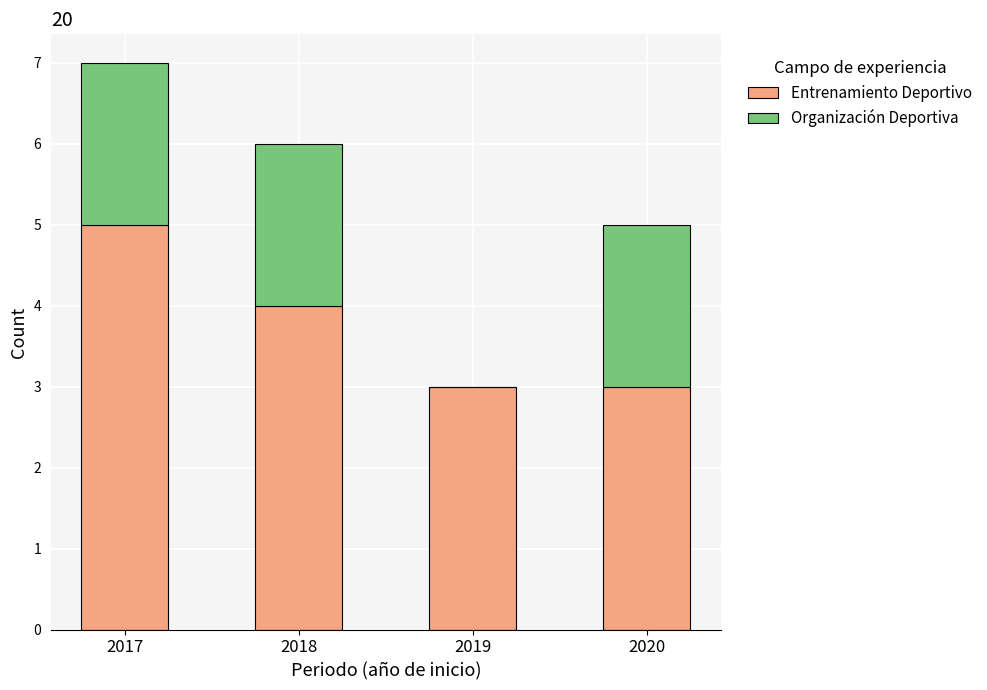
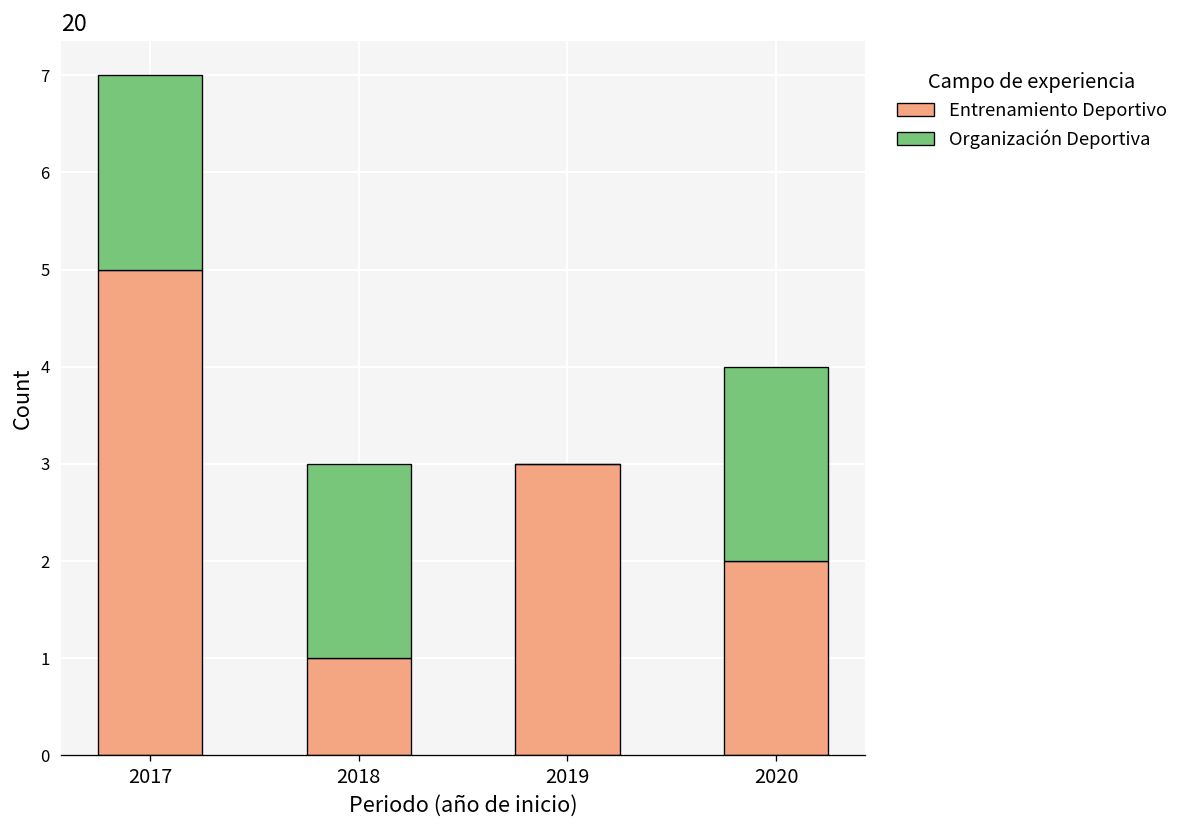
Entrenamiento Deportivo, 2018: 4 -> 1
Entrenamiento Deportivo, 2020: 3 -> 2
